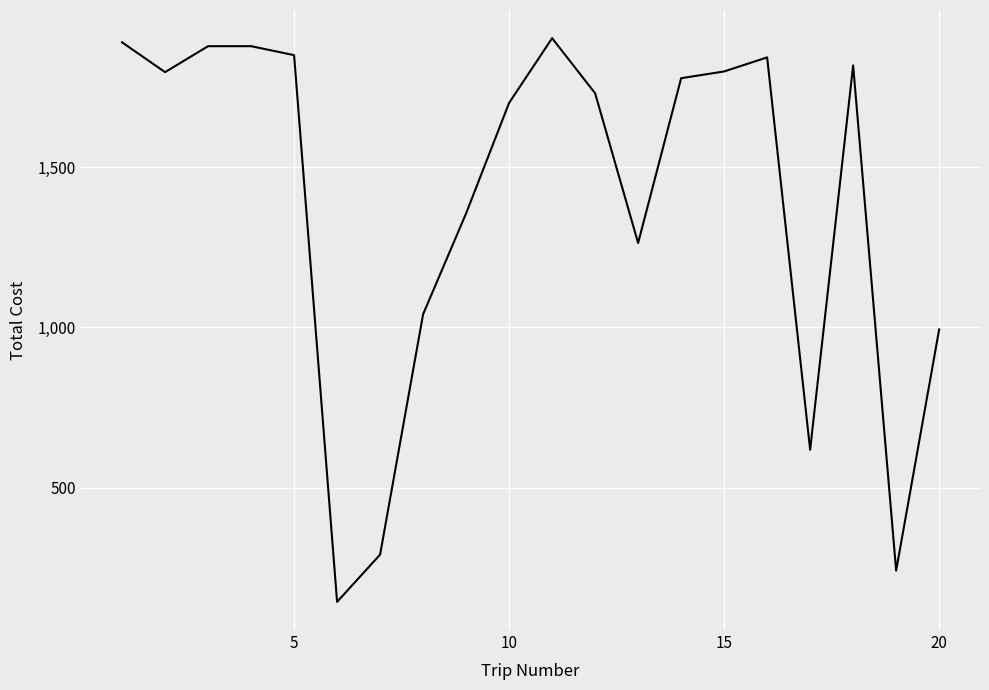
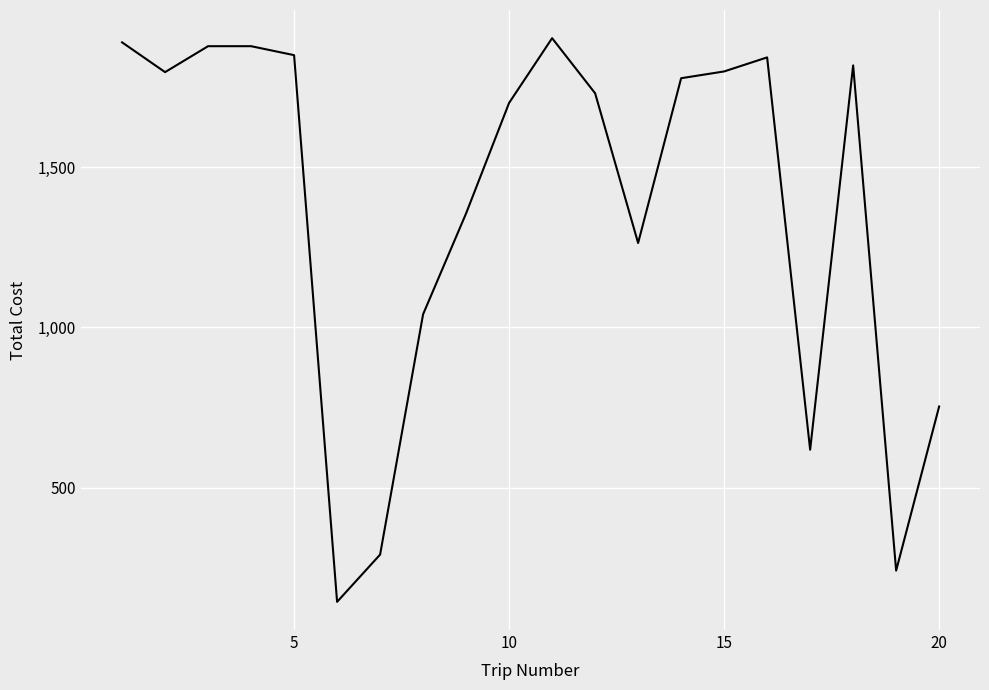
20: 990 -> 750
